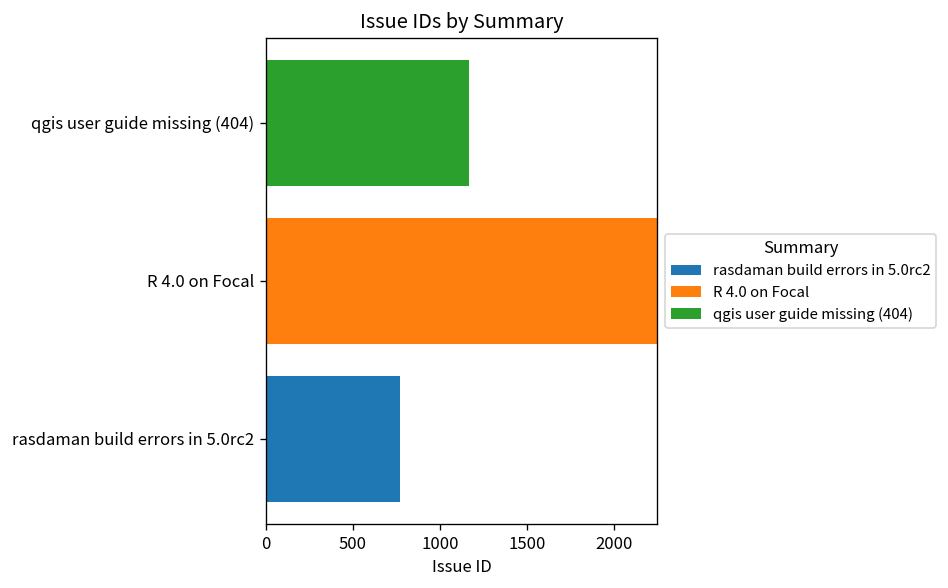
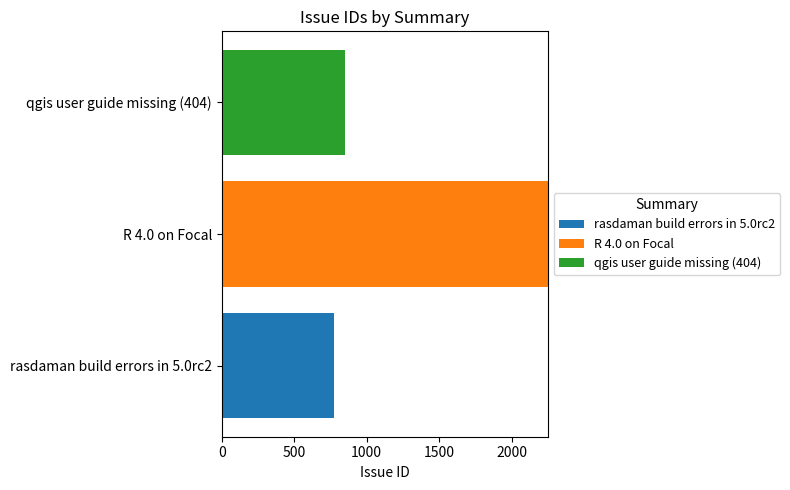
qgis user guide missing (404), qgis user guide missing (404): 1160 -> 850
